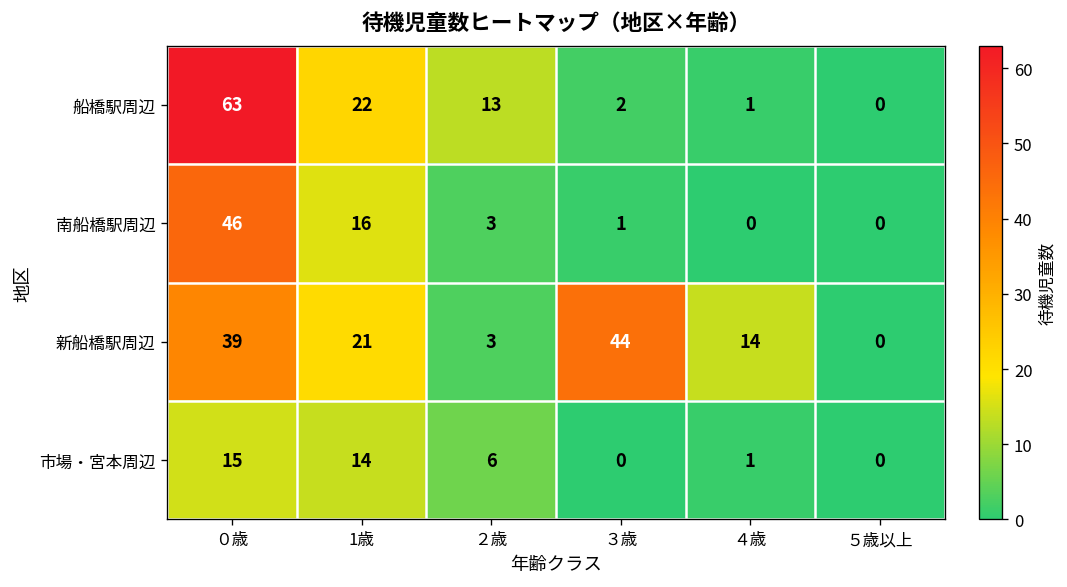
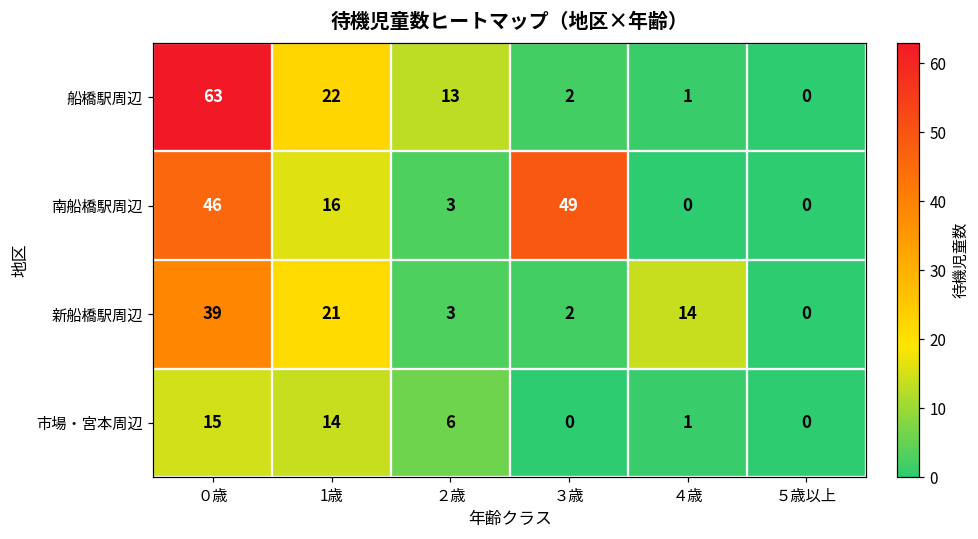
南船橋駅周辺, ３歳: 1 -> 49
新船橋駅周辺, ３歳: 44 -> 2
